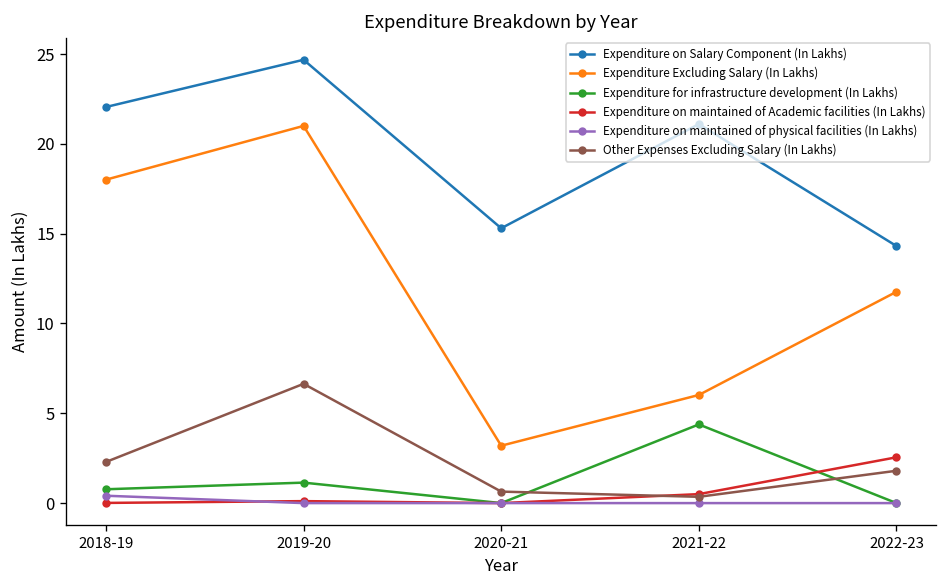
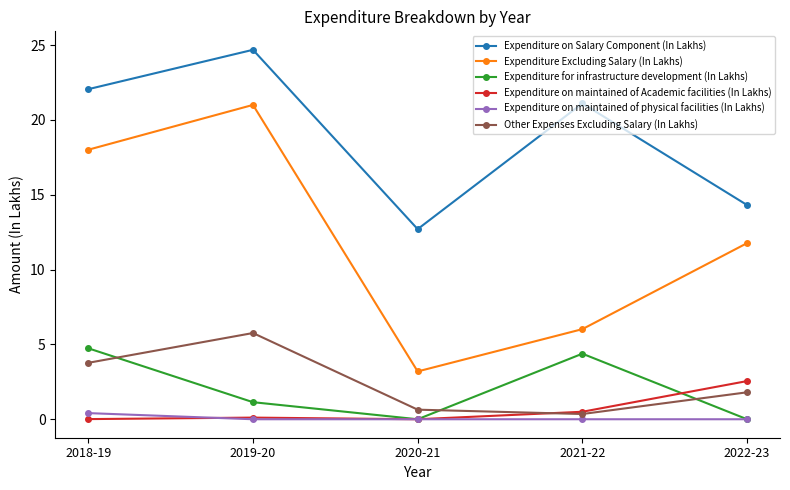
Expenditure for infrastructure development (In Lakhs), 2018-19: 0.8 -> 4.7
Other Expenses Excluding Salary (In Lakhs), 2018-19: 2.3 -> 3.8
Other Expenses Excluding Salary (In Lakhs), 2019-20: 6.6 -> 5.8
Expenditure on Salary Component (In Lakhs), 2020-21: 15.3 -> 12.7
